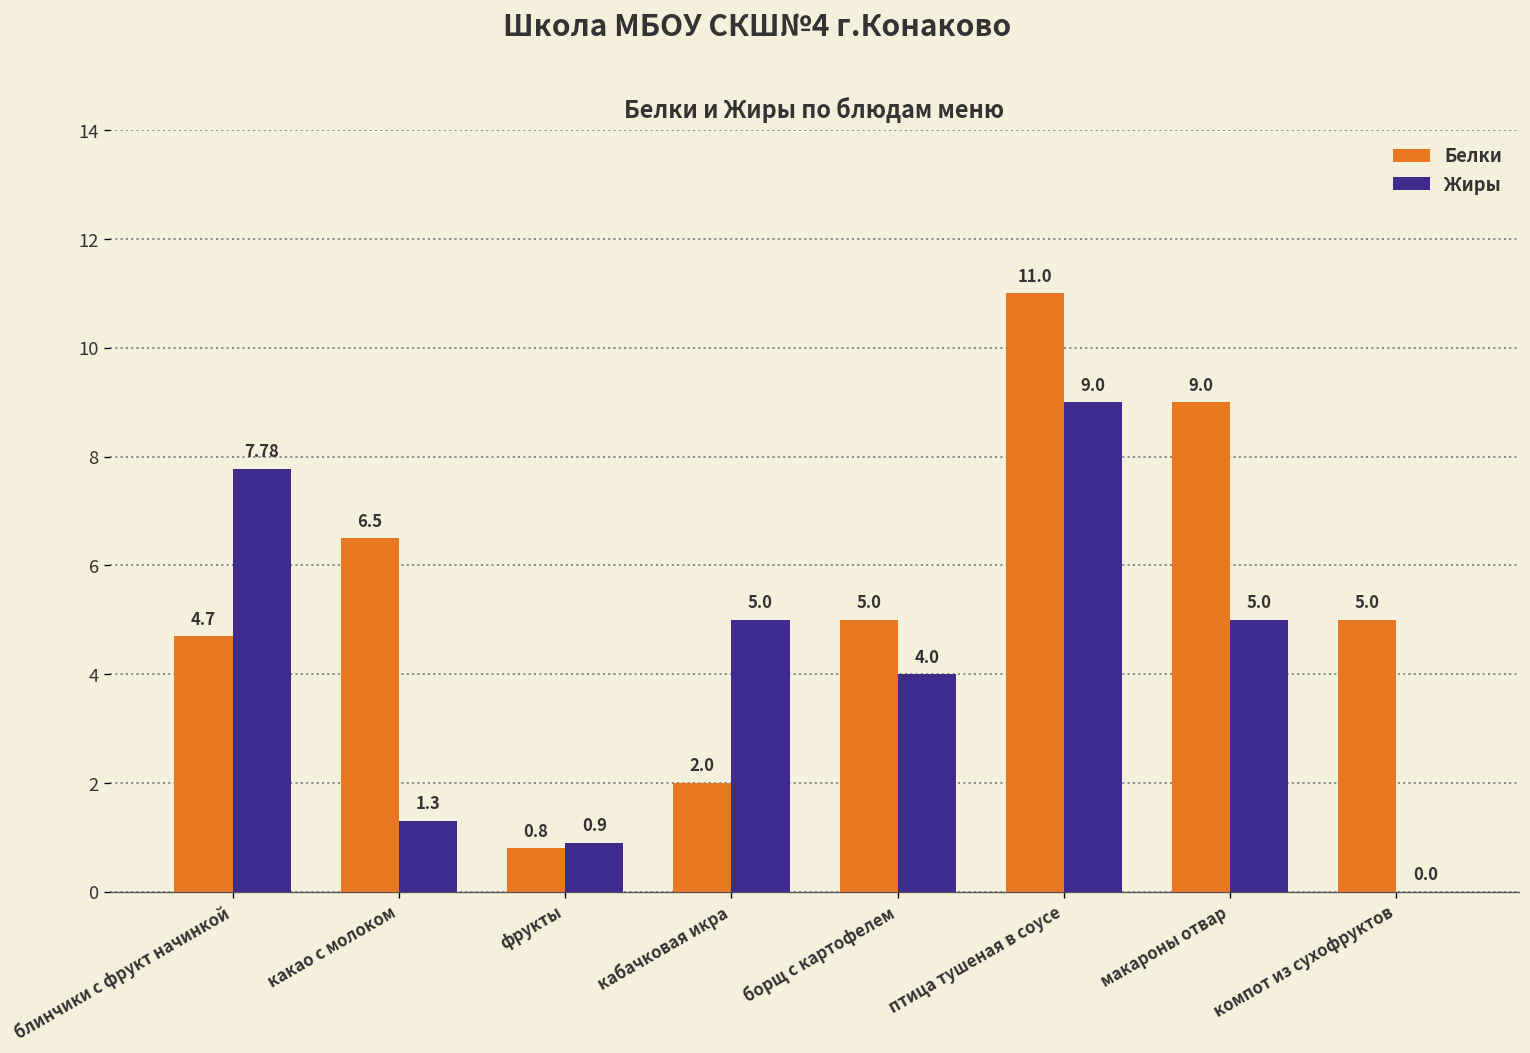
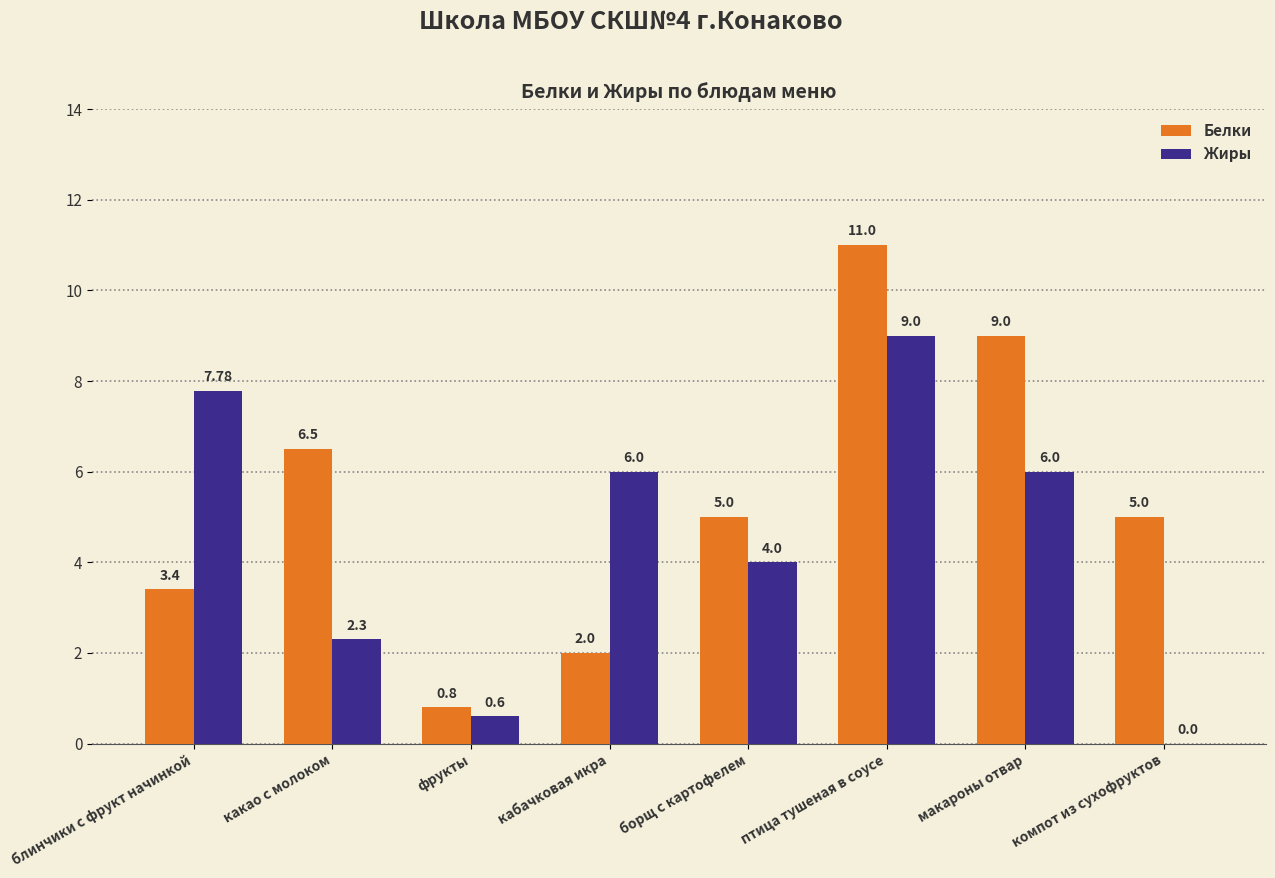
Белки, блинчики с фрукт начинкой: 4.7 -> 3.4
Жиры, какао с молоком: 1.3 -> 2.3
Жиры, фрукты: 0.9 -> 0.6
Жиры, кабачковая икра: 5.0 -> 6.0
Жиры, макароны отвар: 5.0 -> 6.0
